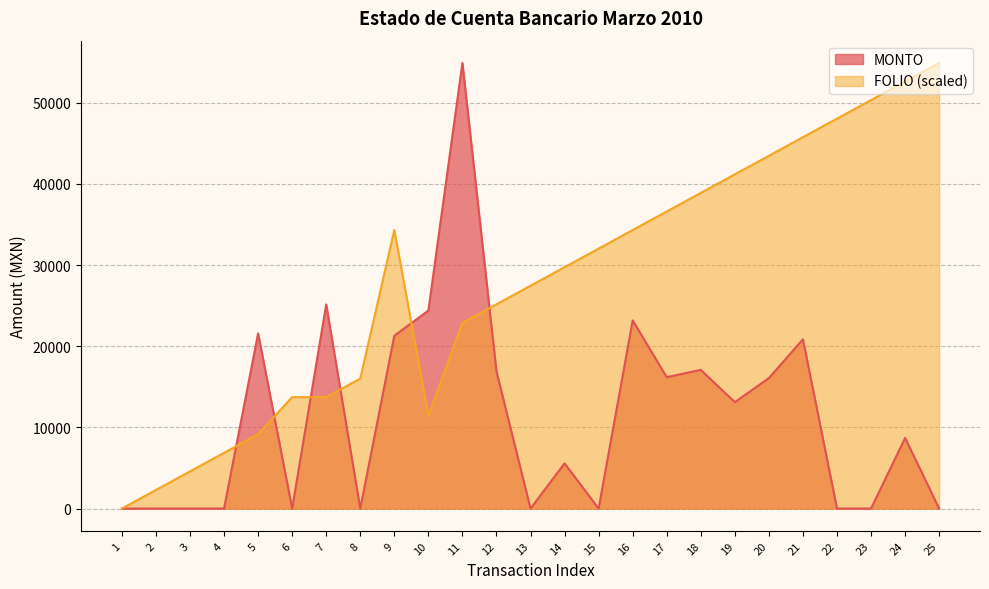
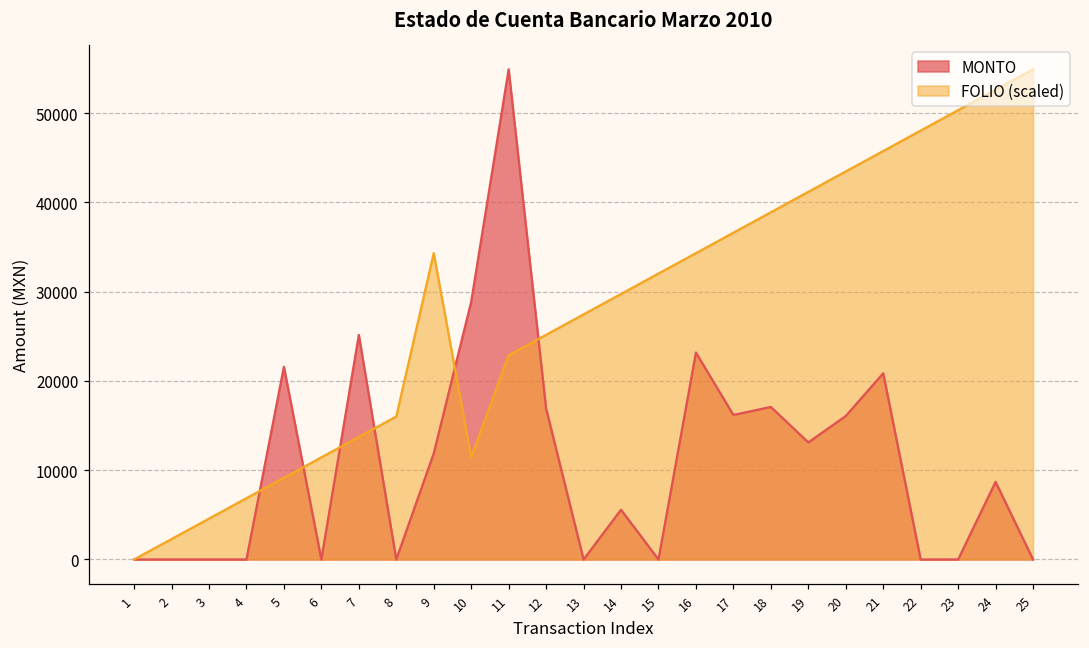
FOLIO (scaled), 6: 14000 -> 11000
MONTO, 9: 21000 -> 12000
MONTO, 10: 24000 -> 29000
